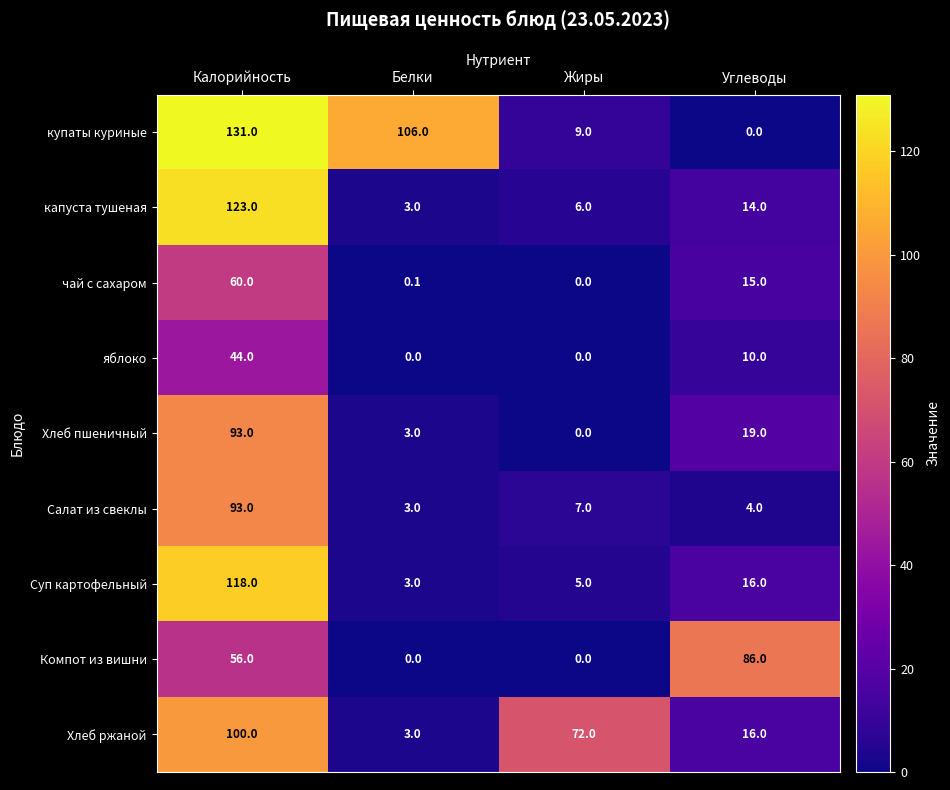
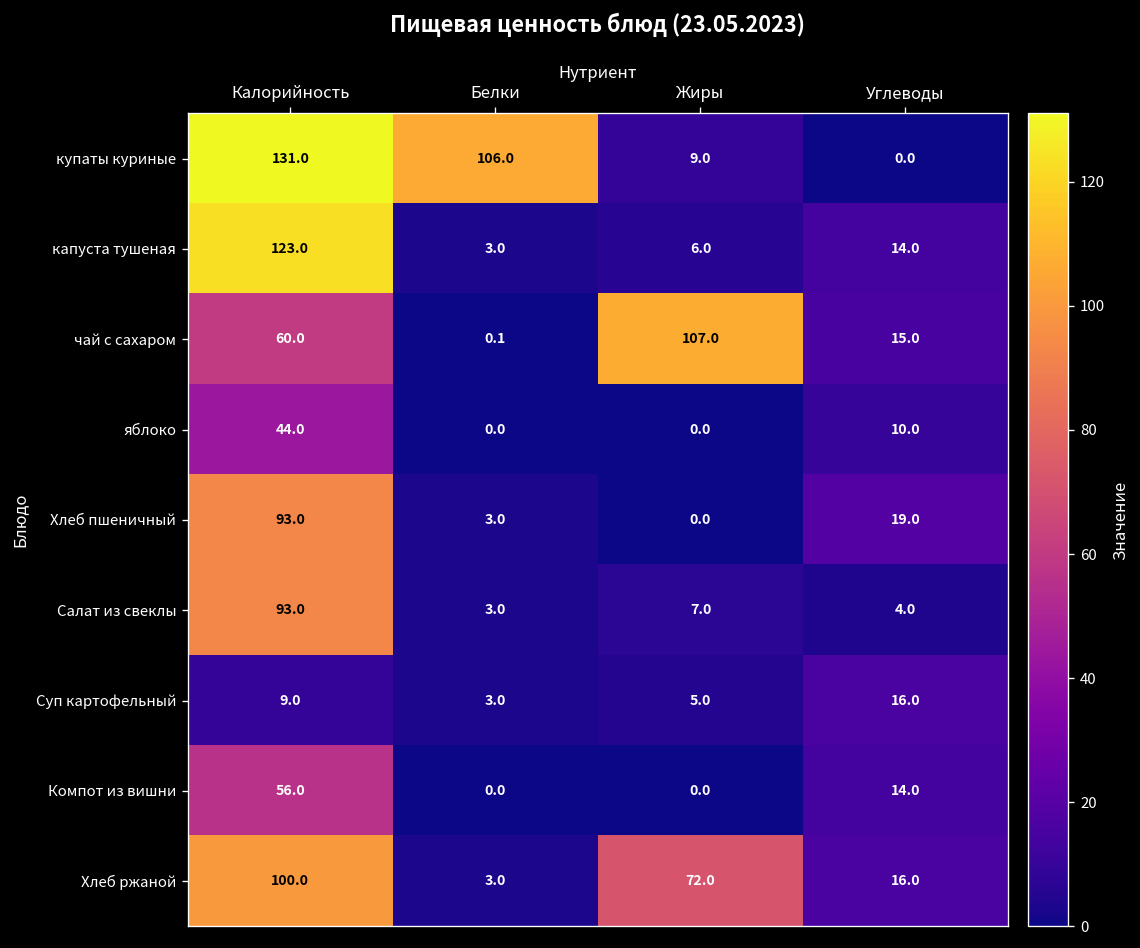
чай с сахаром, Жиры: 0.0 -> 107.0
Суп картофельный, Калорийность: 118.0 -> 9.0
Компот из вишни, Углеводы: 86.0 -> 14.0
